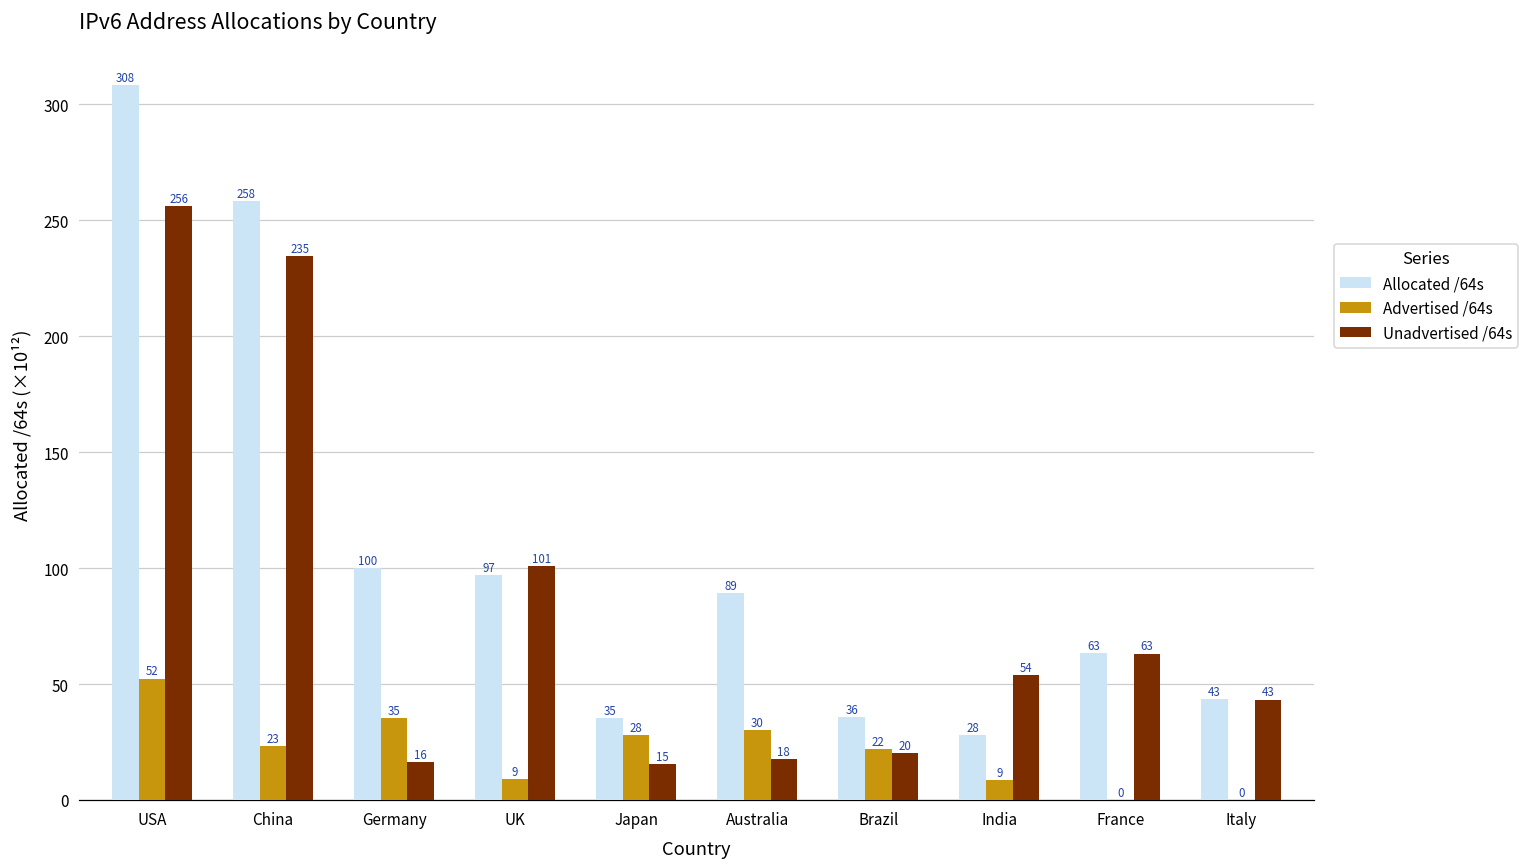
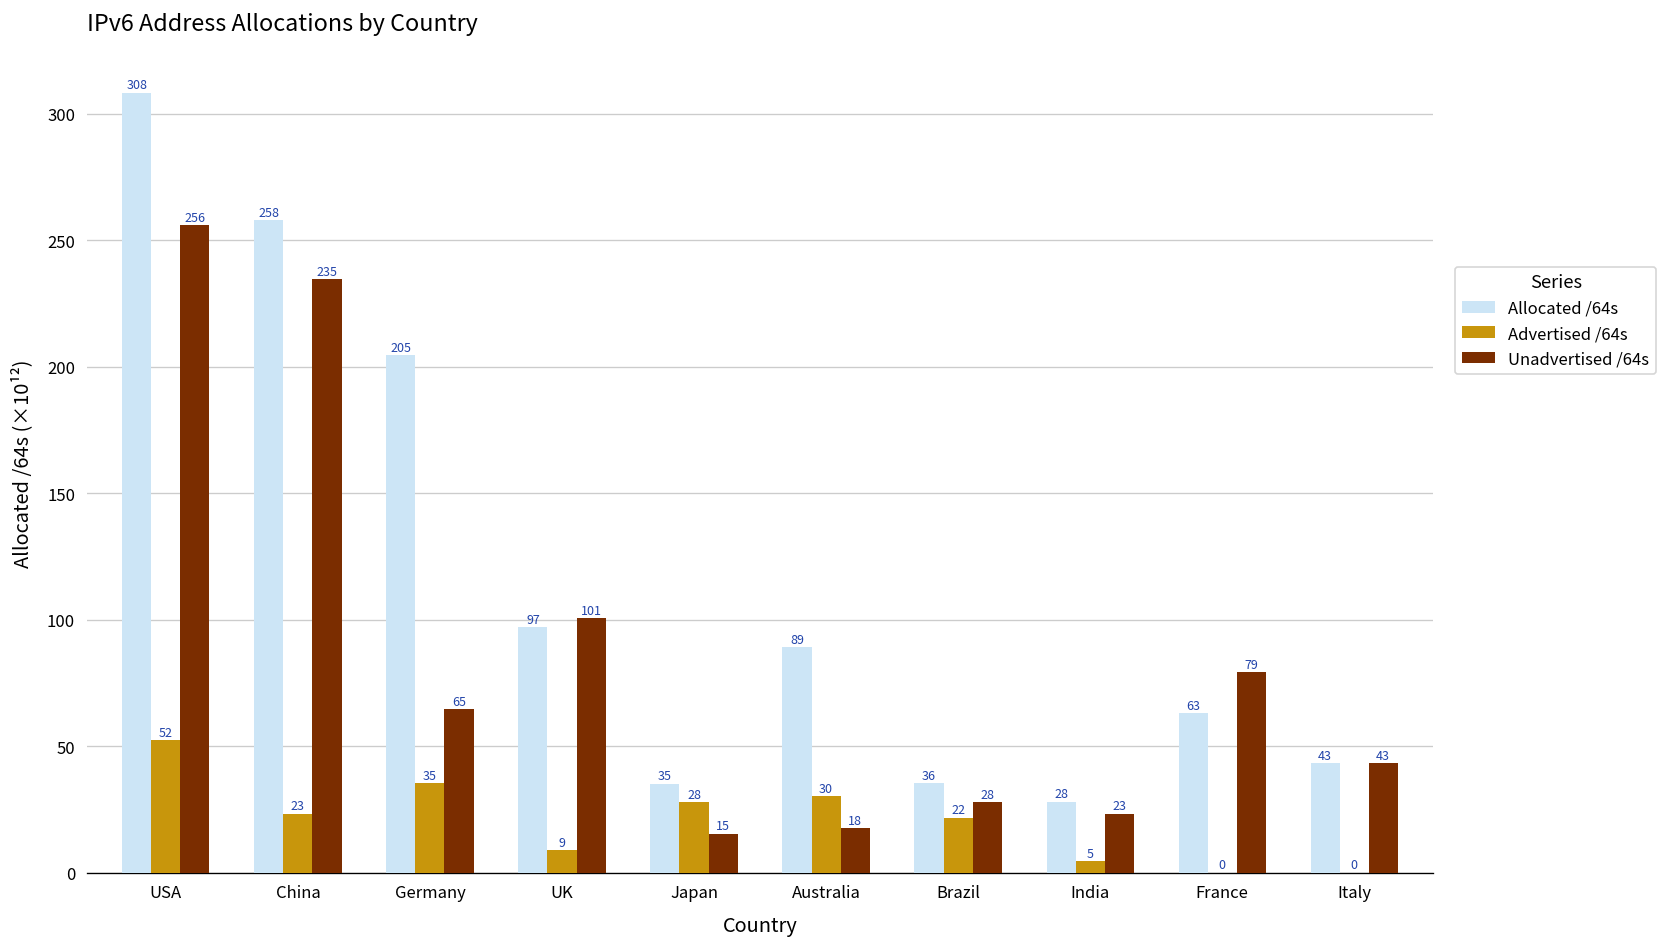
Allocated /64s, Germany: 100 -> 205
Unadvertised /64s, Germany: 16 -> 65
Unadvertised /64s, Brazil: 20 -> 28
Advertised /64s, India: 9 -> 5
Unadvertised /64s, India: 54 -> 23
Unadvertised /64s, France: 63 -> 79
